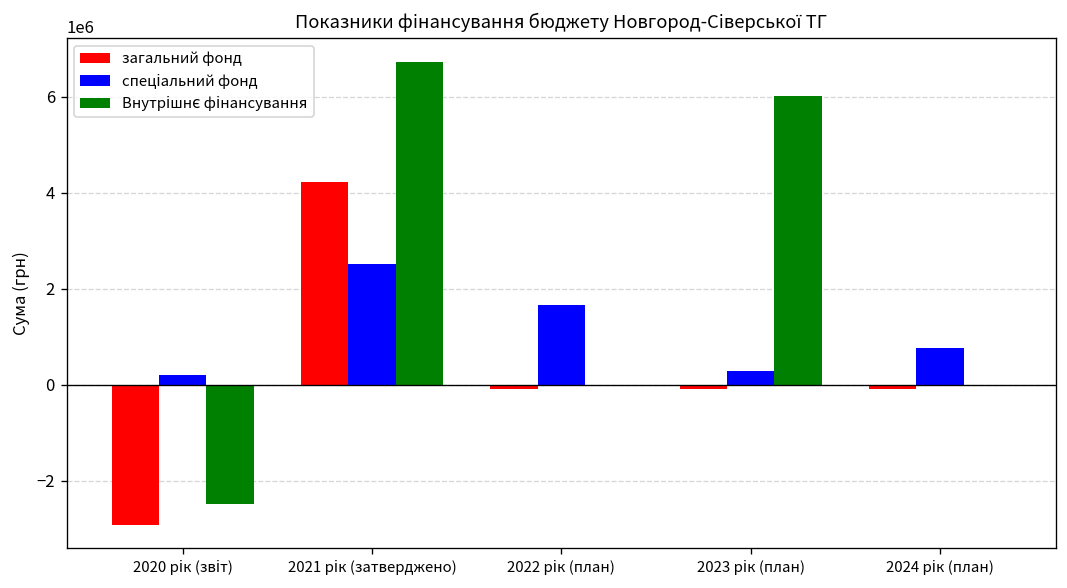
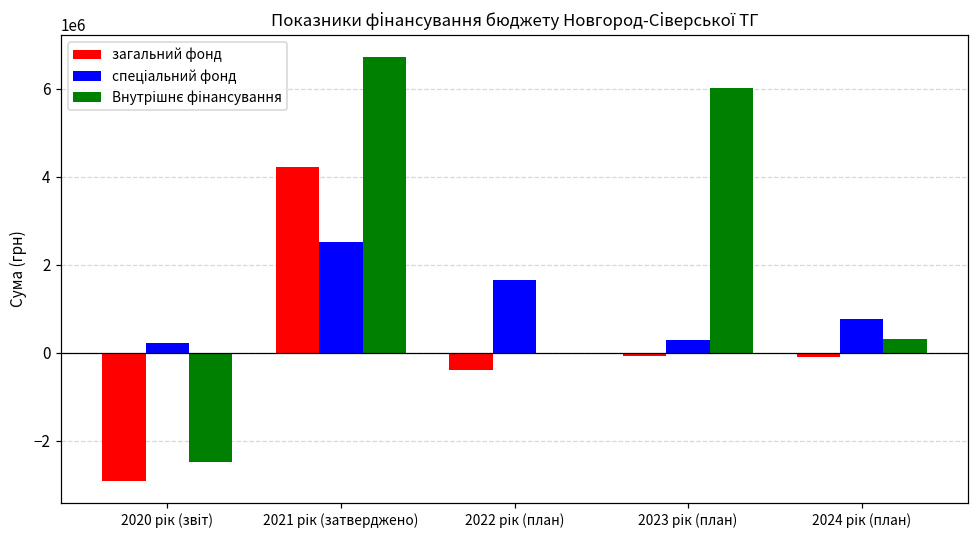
загальний фонд, 2022 рік (план): -100000 -> -400000
Внутрішнє фінансування, 2024 рік (план): 0 -> 300000
